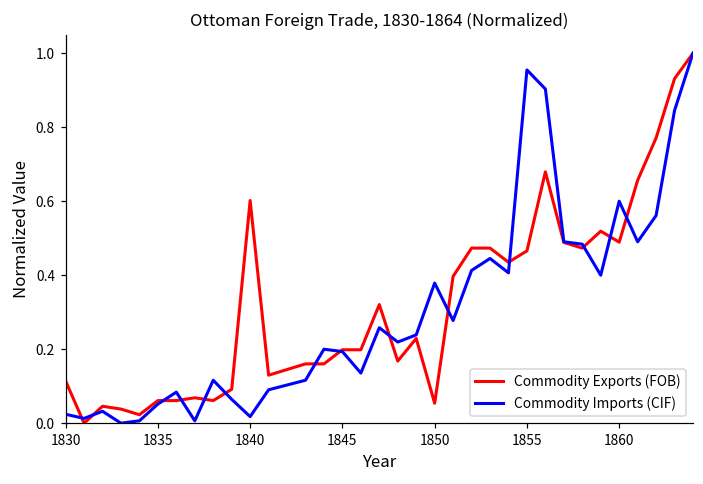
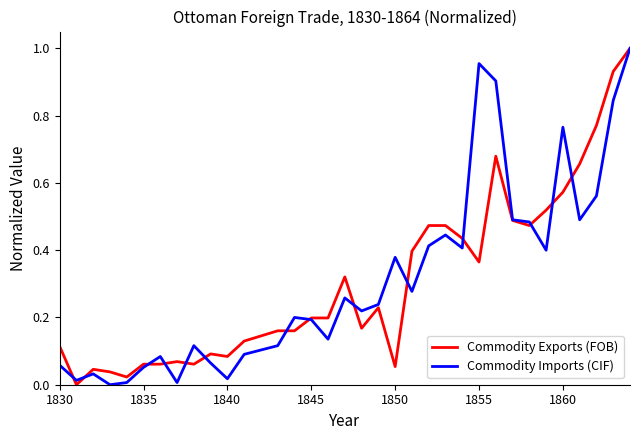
Commodity Imports (CIF), 1830: 0.02 -> 0.06
Commodity Exports (FOB), 1840: 0.60 -> 0.08
Commodity Exports (FOB), 1855: 0.47 -> 0.36
Commodity Exports (FOB), 1860: 0.49 -> 0.57
Commodity Imports (CIF), 1860: 0.60 -> 0.77
